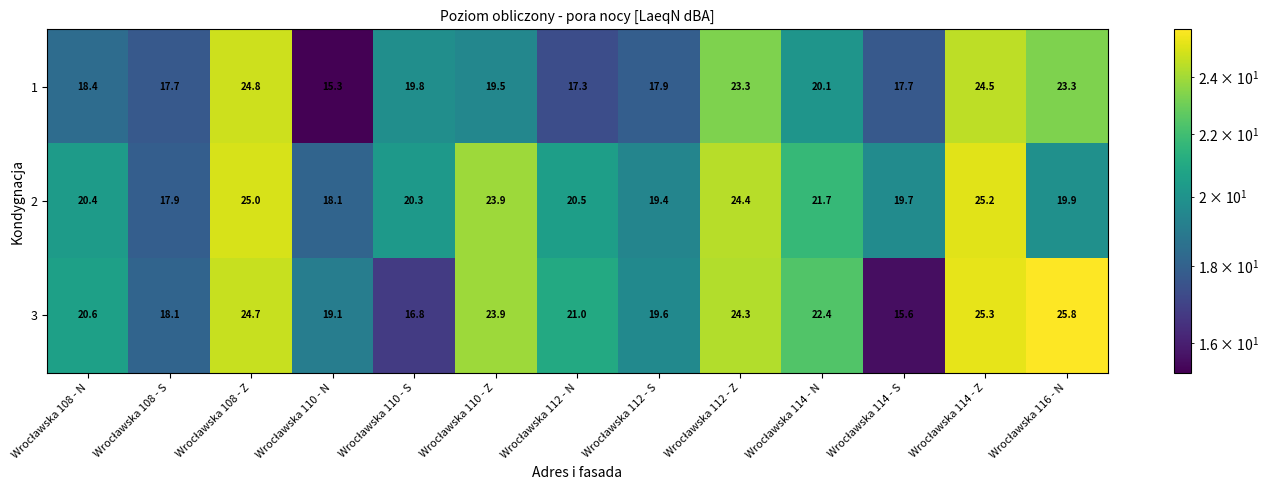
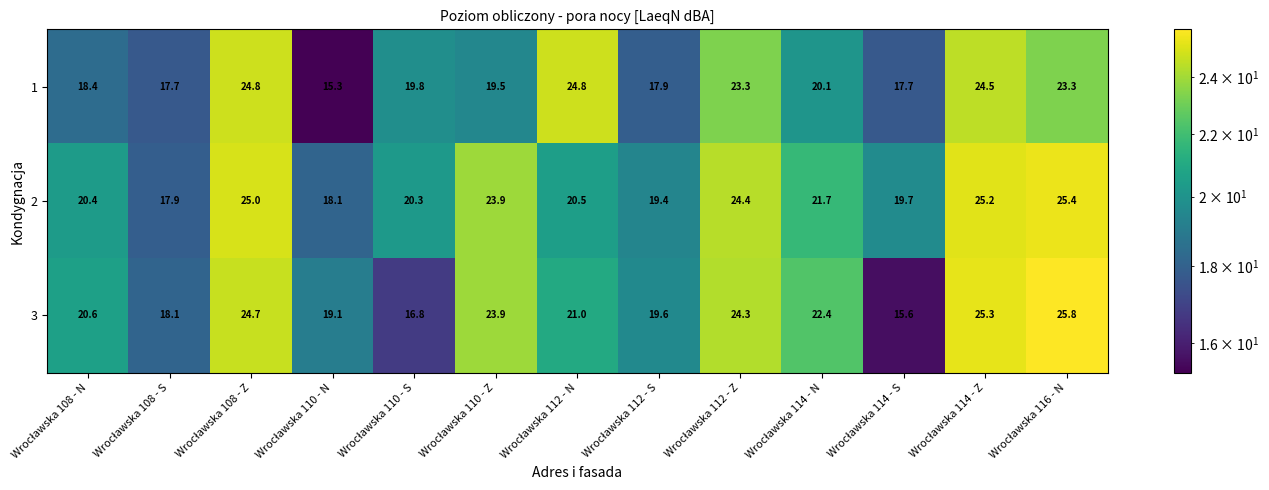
1, Wrocławska 112 - N: 17.3 -> 24.8
2, Wrocławska 116 - N: 19.9 -> 25.4
